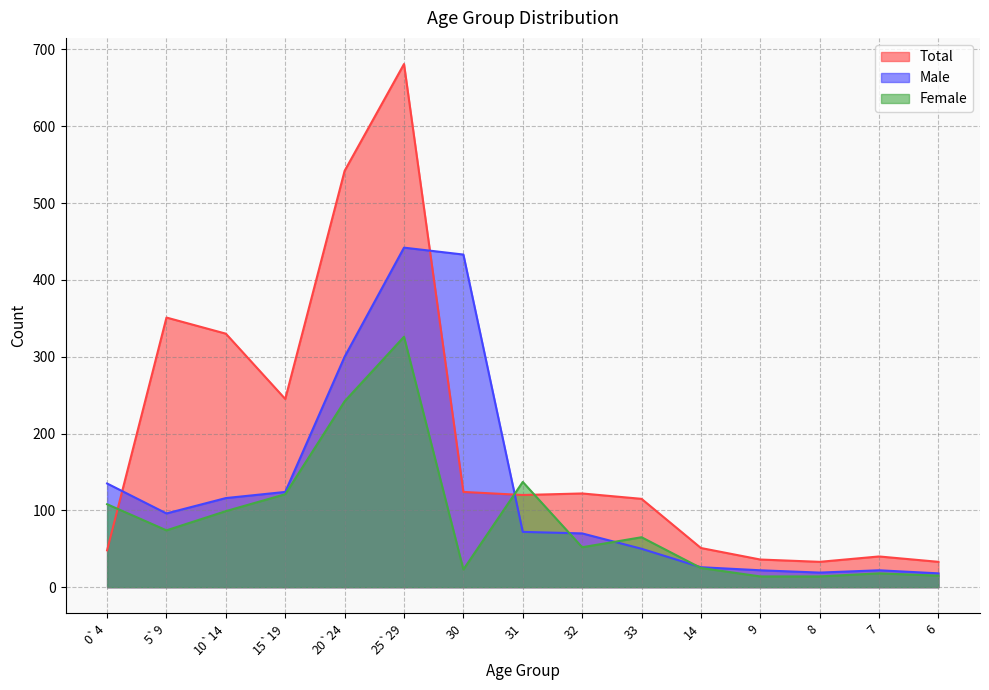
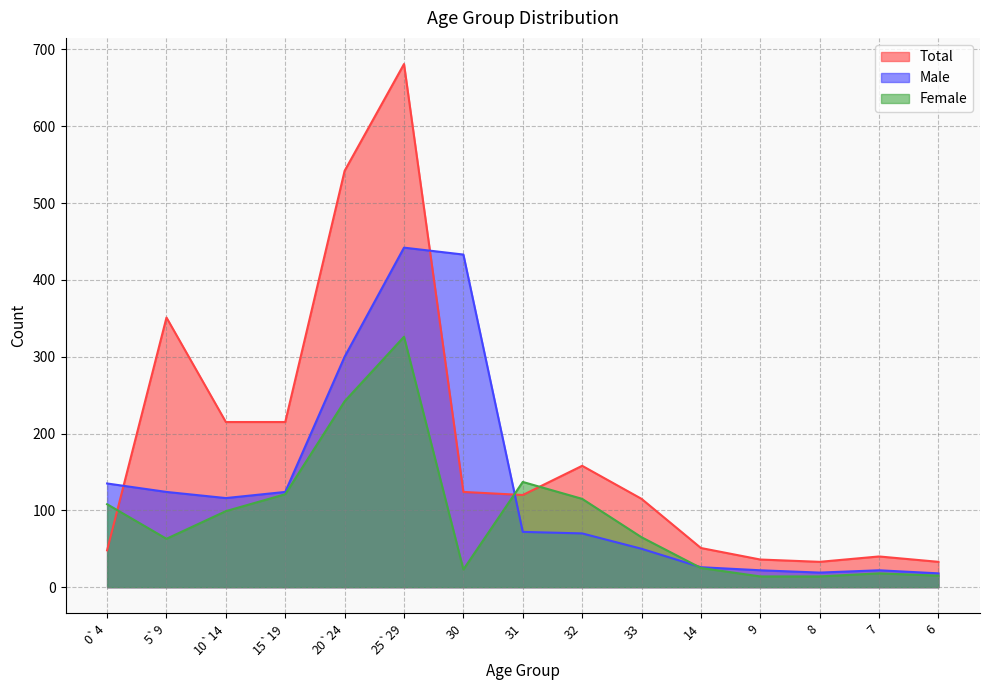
Male, 5`9: 100 -> 120
Female, 5`9: 70 -> 60
Total, 10`14: 330 -> 220
Total, 15`19: 250 -> 220
Total, 32: 120 -> 160
Female, 32: 50 -> 120
